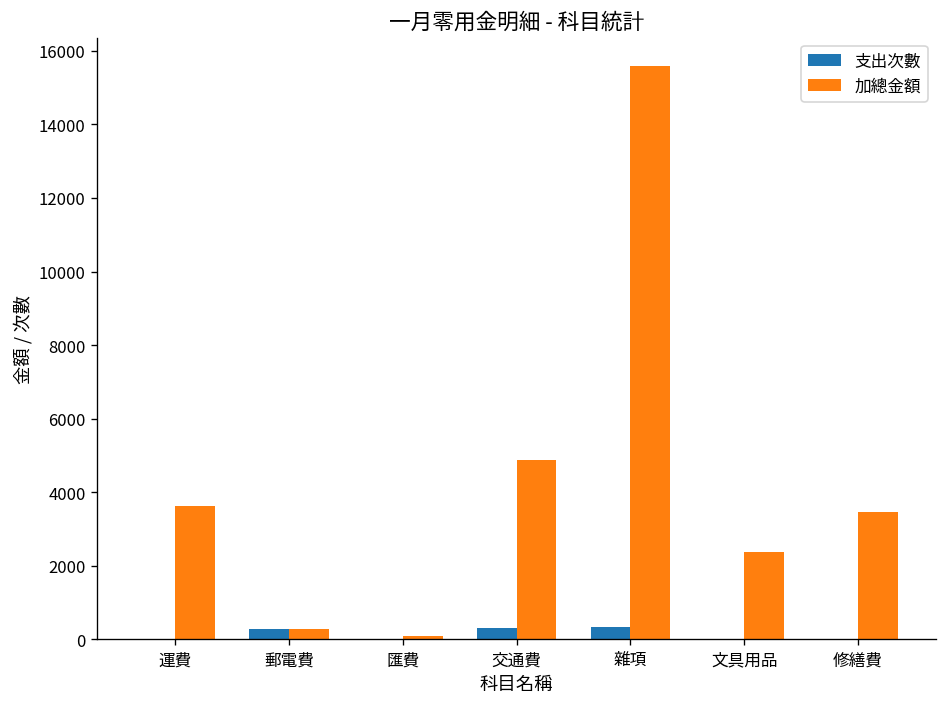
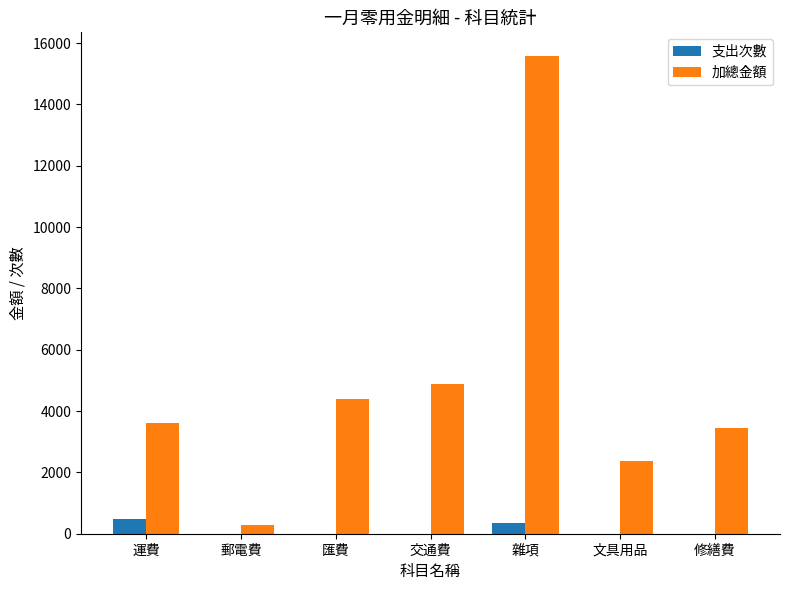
支出次數, 運費: 0 -> 500
支出次數, 郵電費: 300 -> 0
加總金額, 匯費: 100 -> 4400
支出次數, 交通費: 300 -> 0
